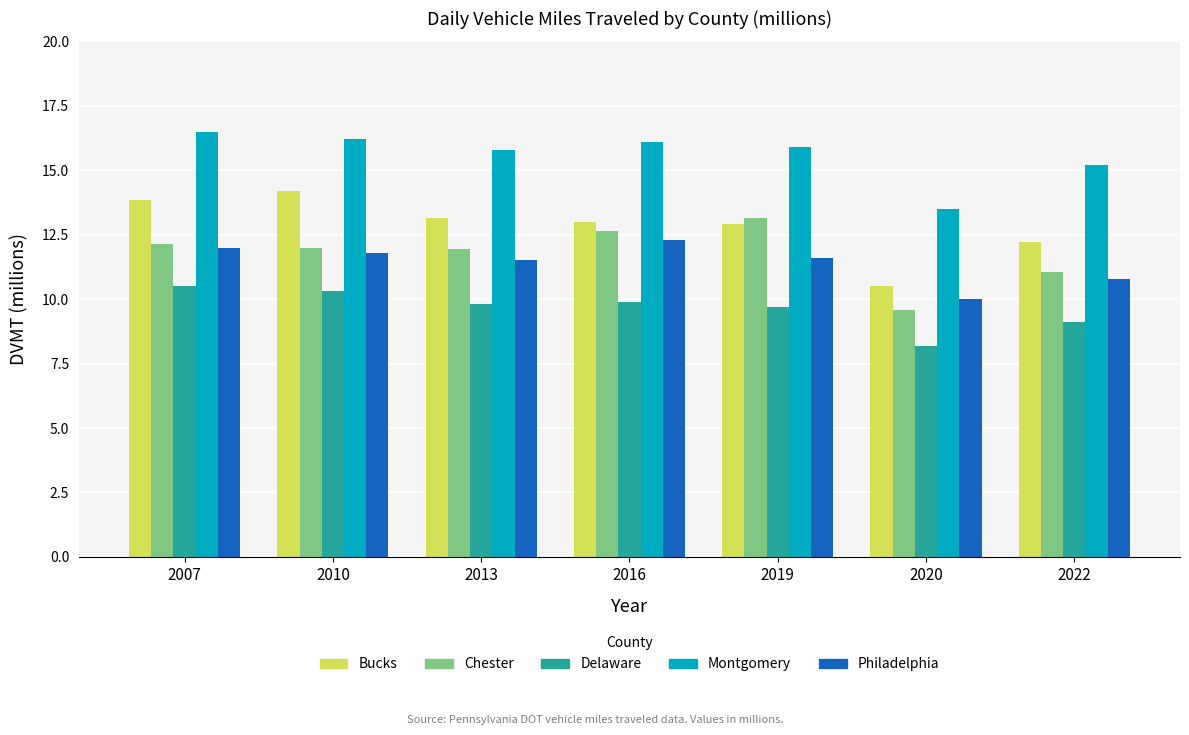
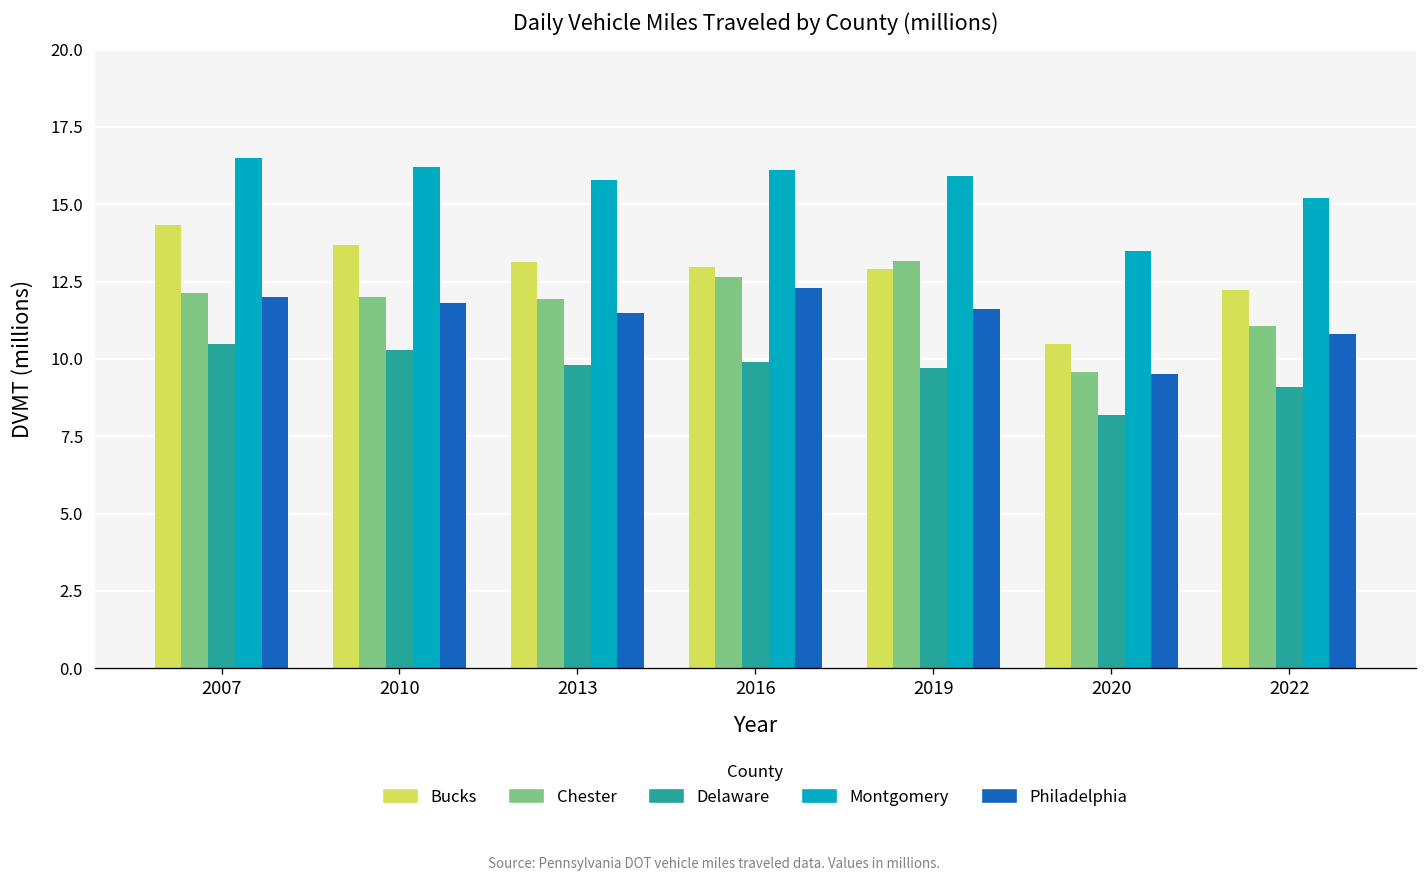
Bucks, 2007: 13.8 -> 14.3
Bucks, 2010: 14.2 -> 13.7
Philadelphia, 2020: 10.0 -> 9.5
